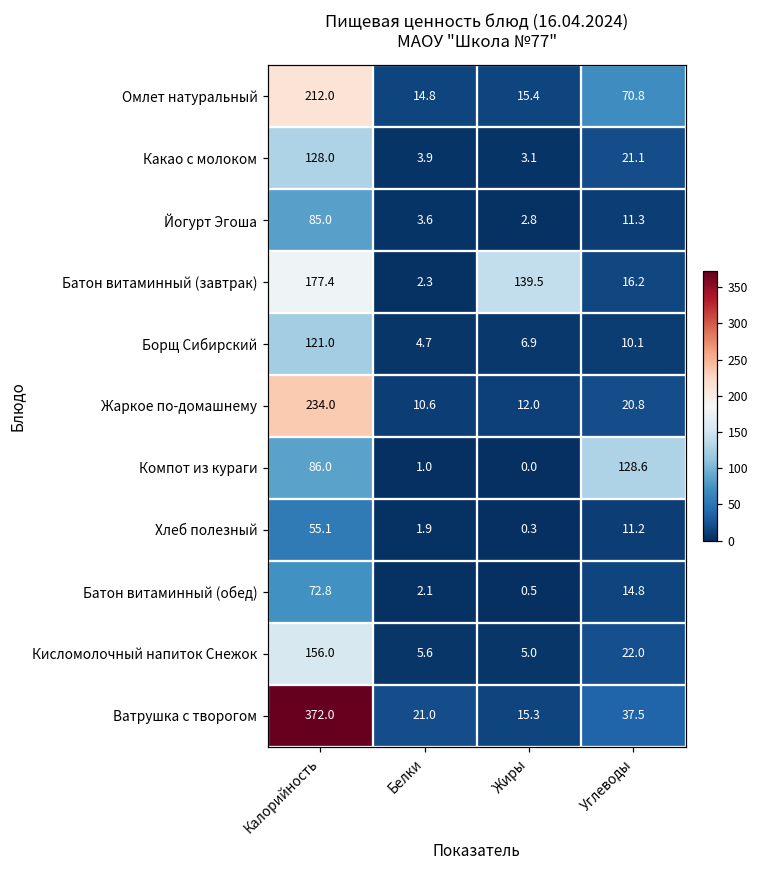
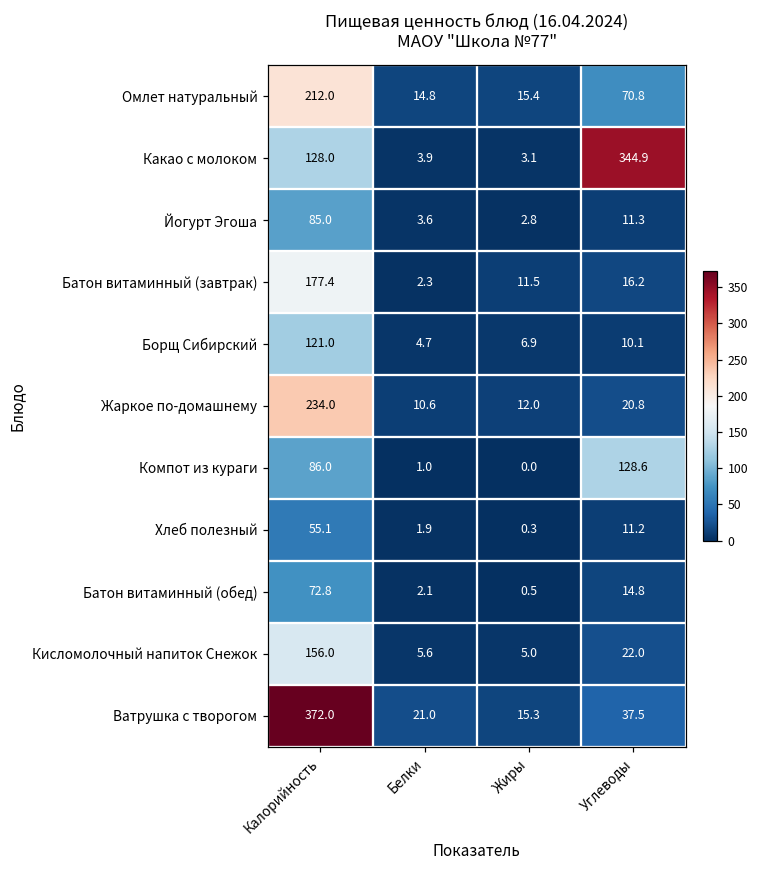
Какао с молоком, Углеводы: 21.1 -> 344.9
Батон витаминный (завтрак), Жиры: 139.5 -> 11.5
